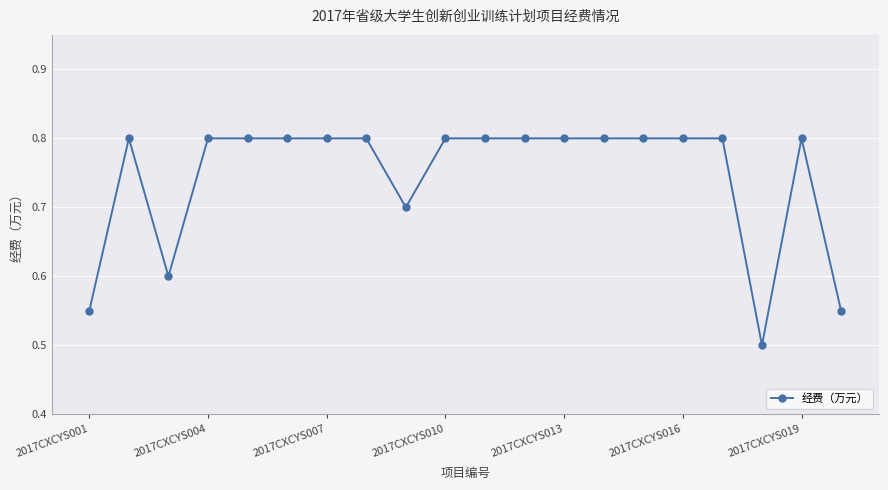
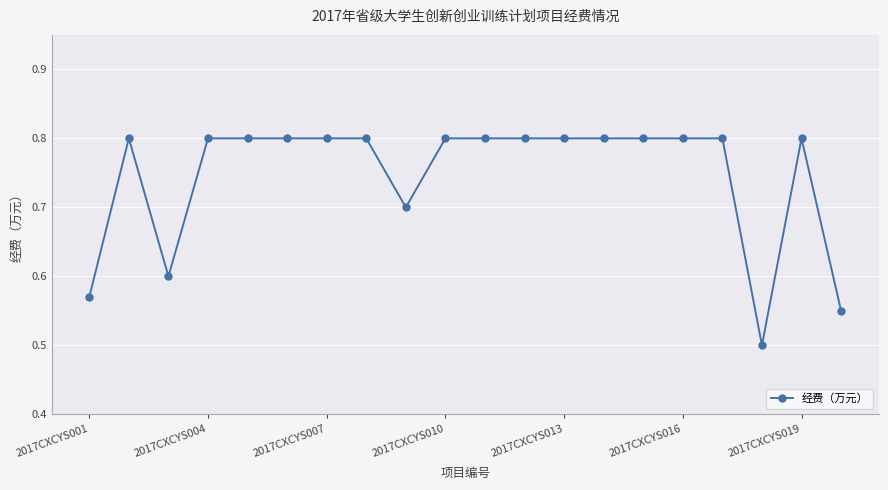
2017CXCYS001: 0.55 -> 0.57
